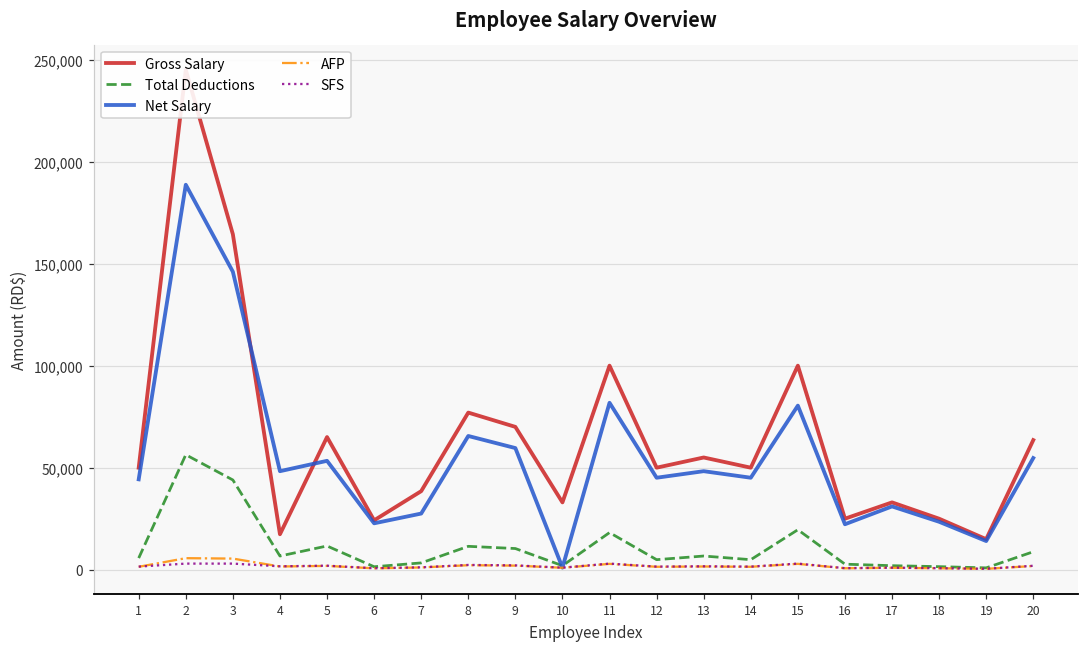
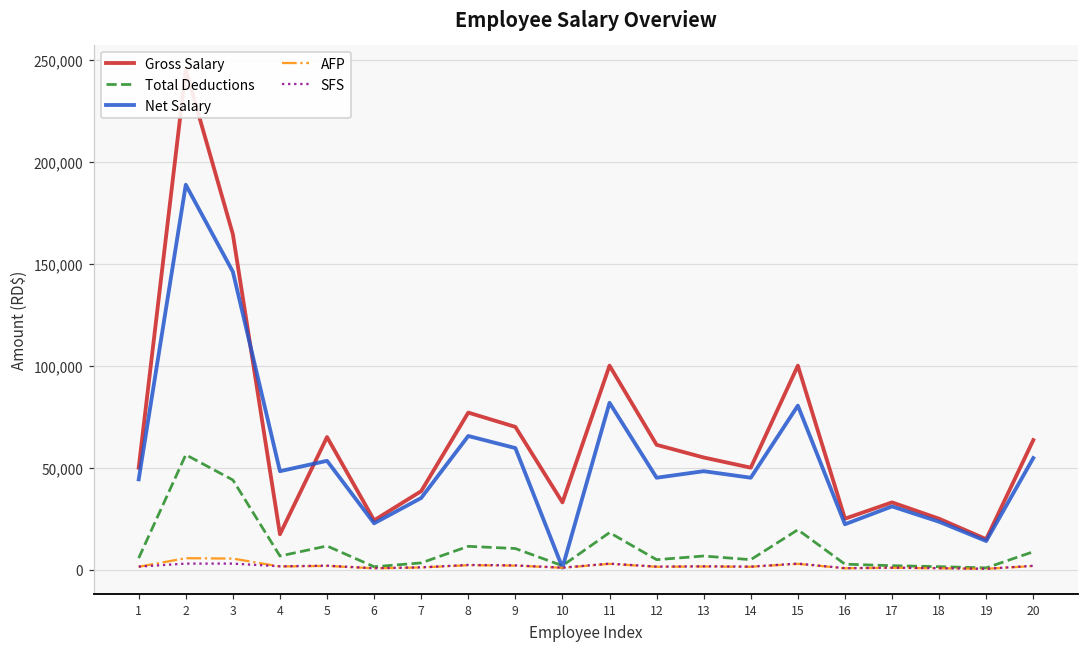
Net Salary, 7: 28,000 -> 35,000
Gross Salary, 12: 50,000 -> 61,000
